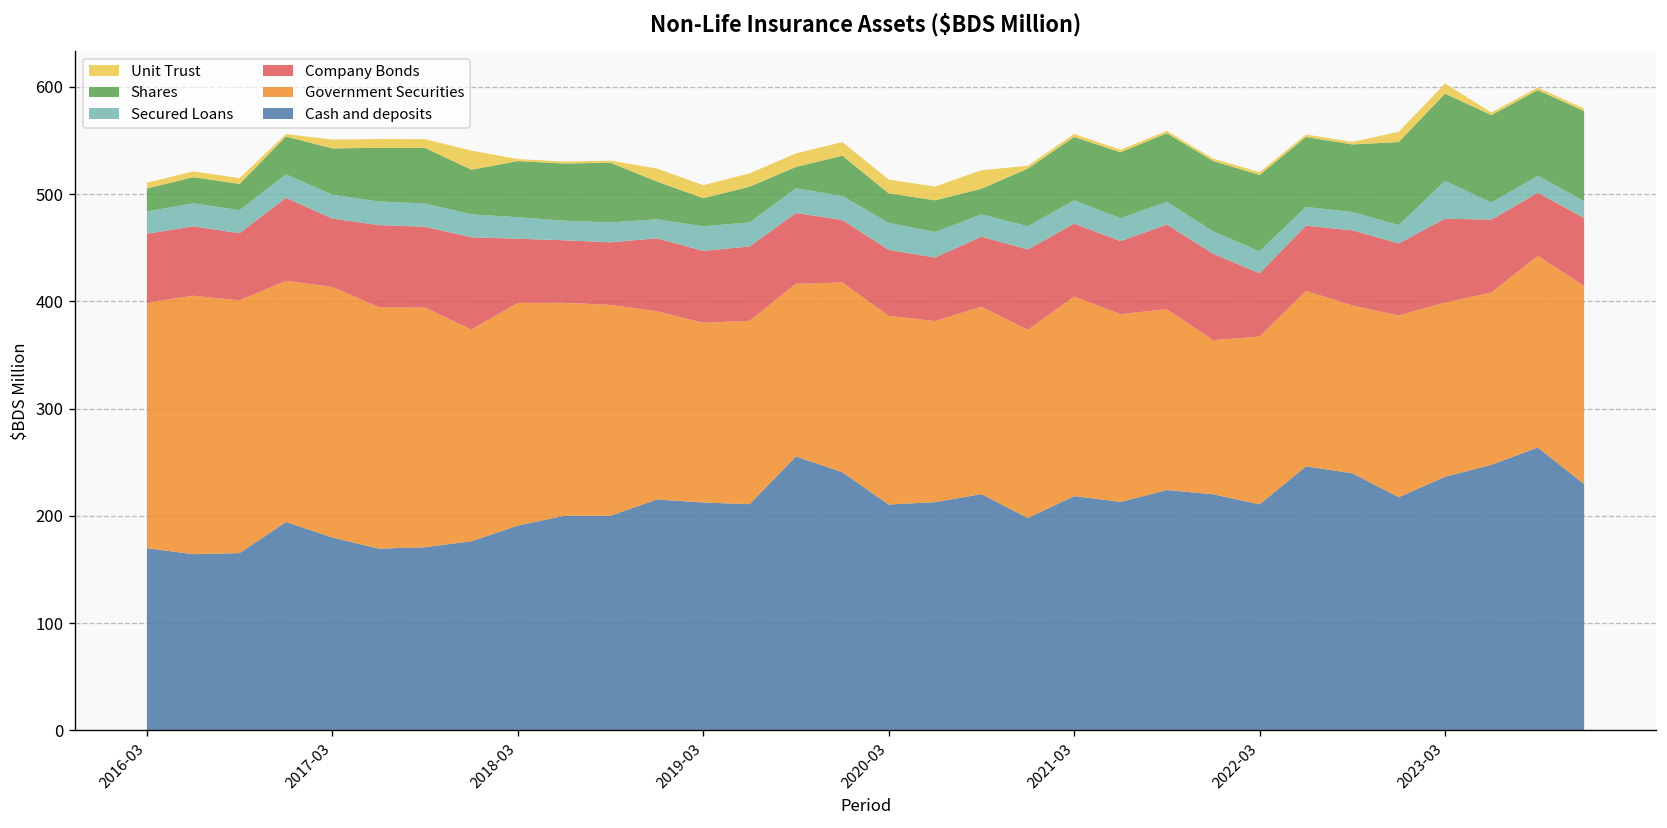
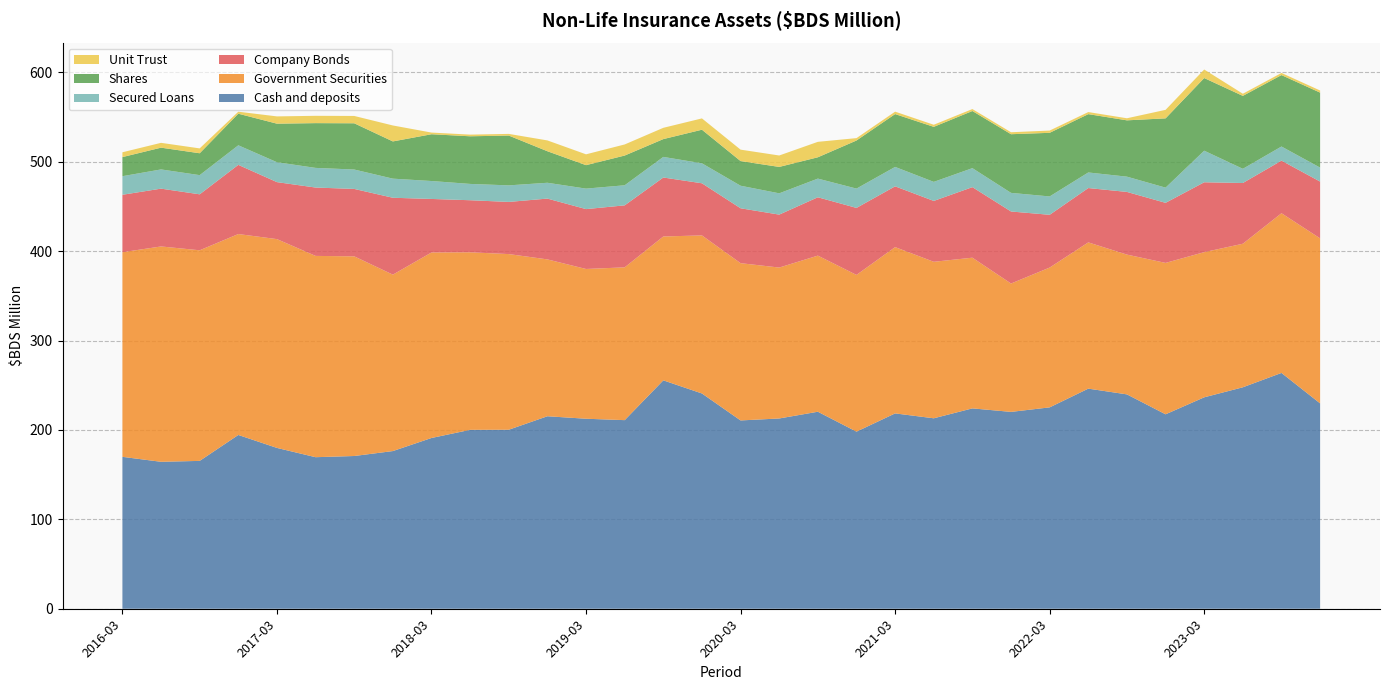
Cash and deposits, 2022-03: 210 -> 230
